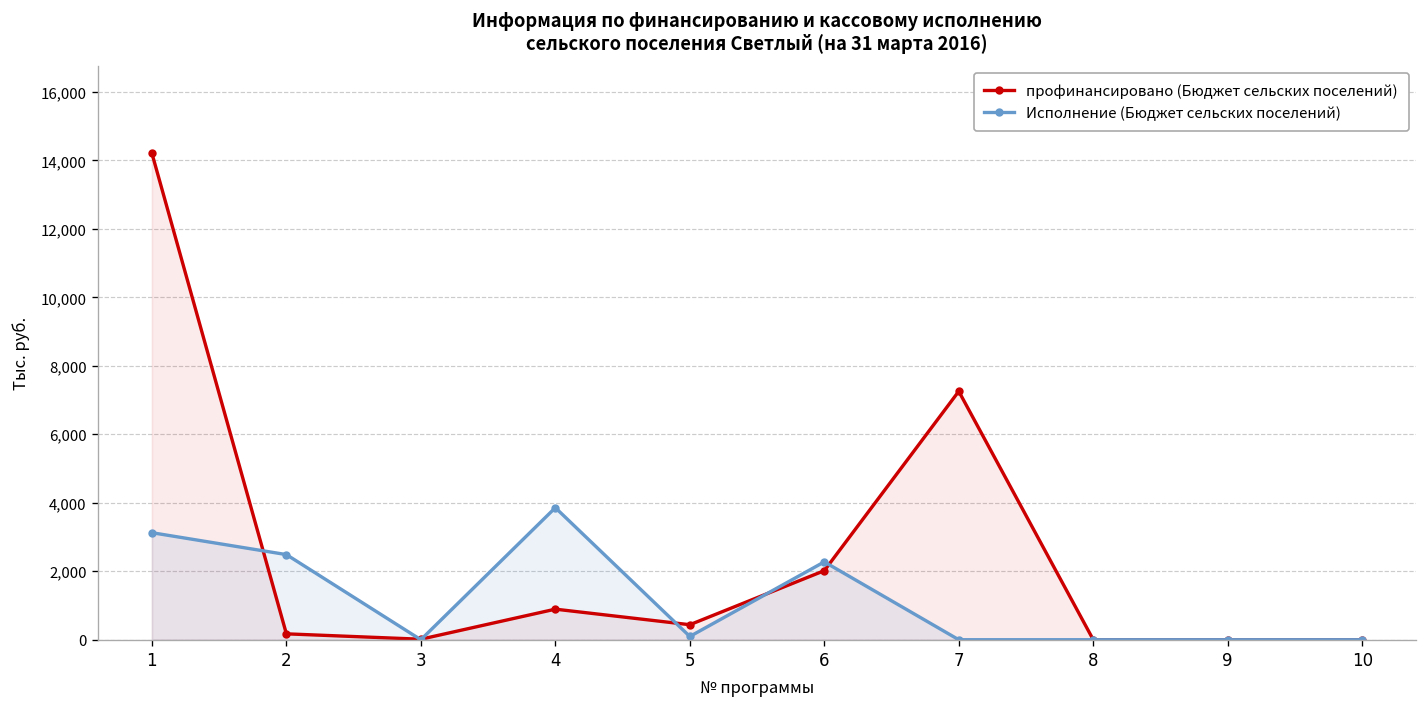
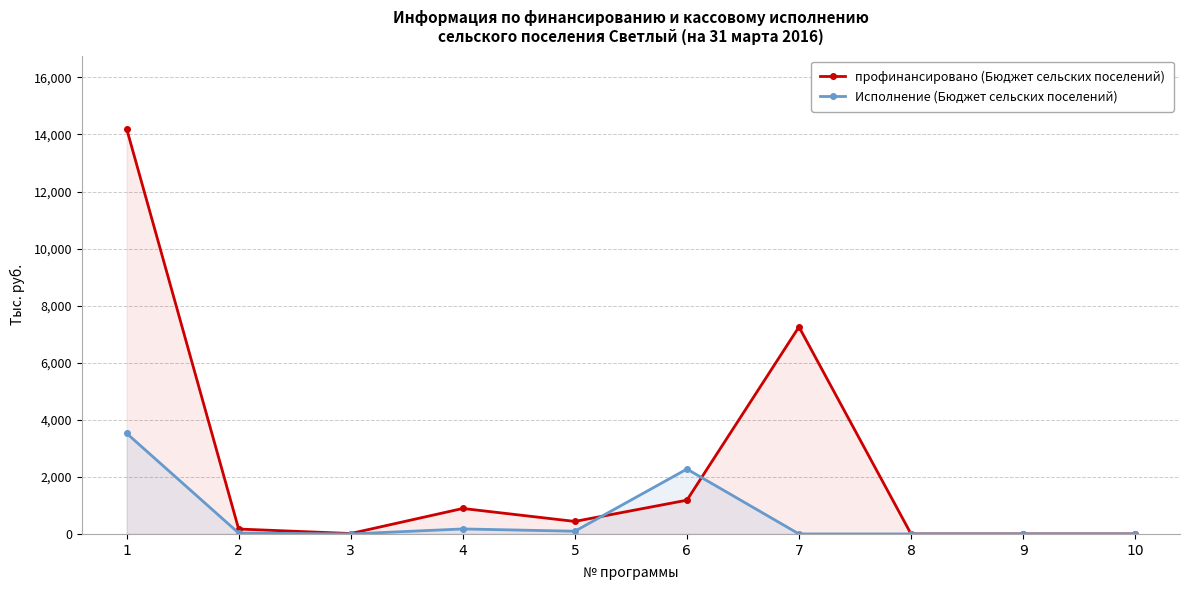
Исполнение (Бюджет сельских поселений), 1: 3,100 -> 3,500
Исполнение (Бюджет сельских поселений), 2: 2,500 -> 0
Исполнение (Бюджет сельских поселений), 4: 3,900 -> 200
профинансировано (Бюджет сельских поселений), 6: 2,000 -> 1,200
